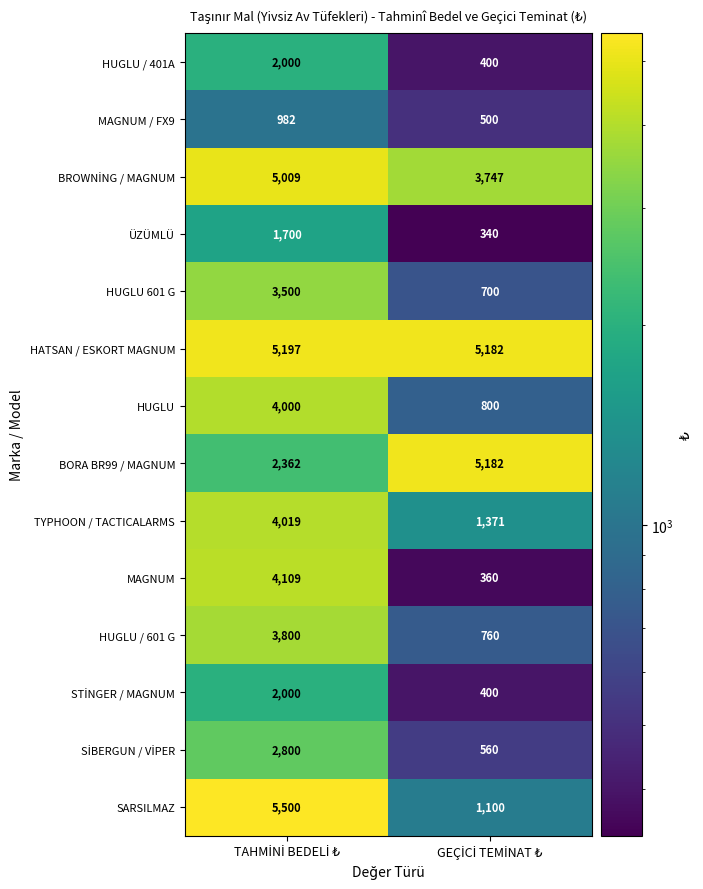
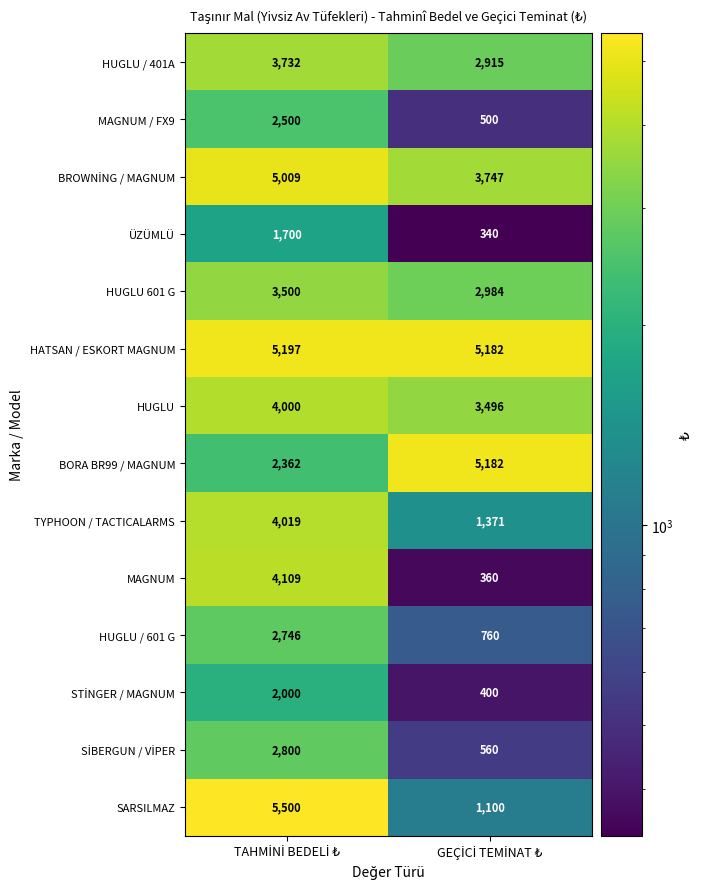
HUGLU / 401A, TAHMİNİ BEDELİ ₺: 2,000 -> 3,732
HUGLU / 401A, GEÇİCİ TEMİNAT ₺: 400 -> 2,915
MAGNUM / FX9, TAHMİNİ BEDELİ ₺: 982 -> 2,500
HUGLU 601 G, GEÇİCİ TEMİNAT ₺: 700 -> 2,984
HUGLU, GEÇİCİ TEMİNAT ₺: 800 -> 3,496
HUGLU / 601 G, TAHMİNİ BEDELİ ₺: 3,800 -> 2,746
